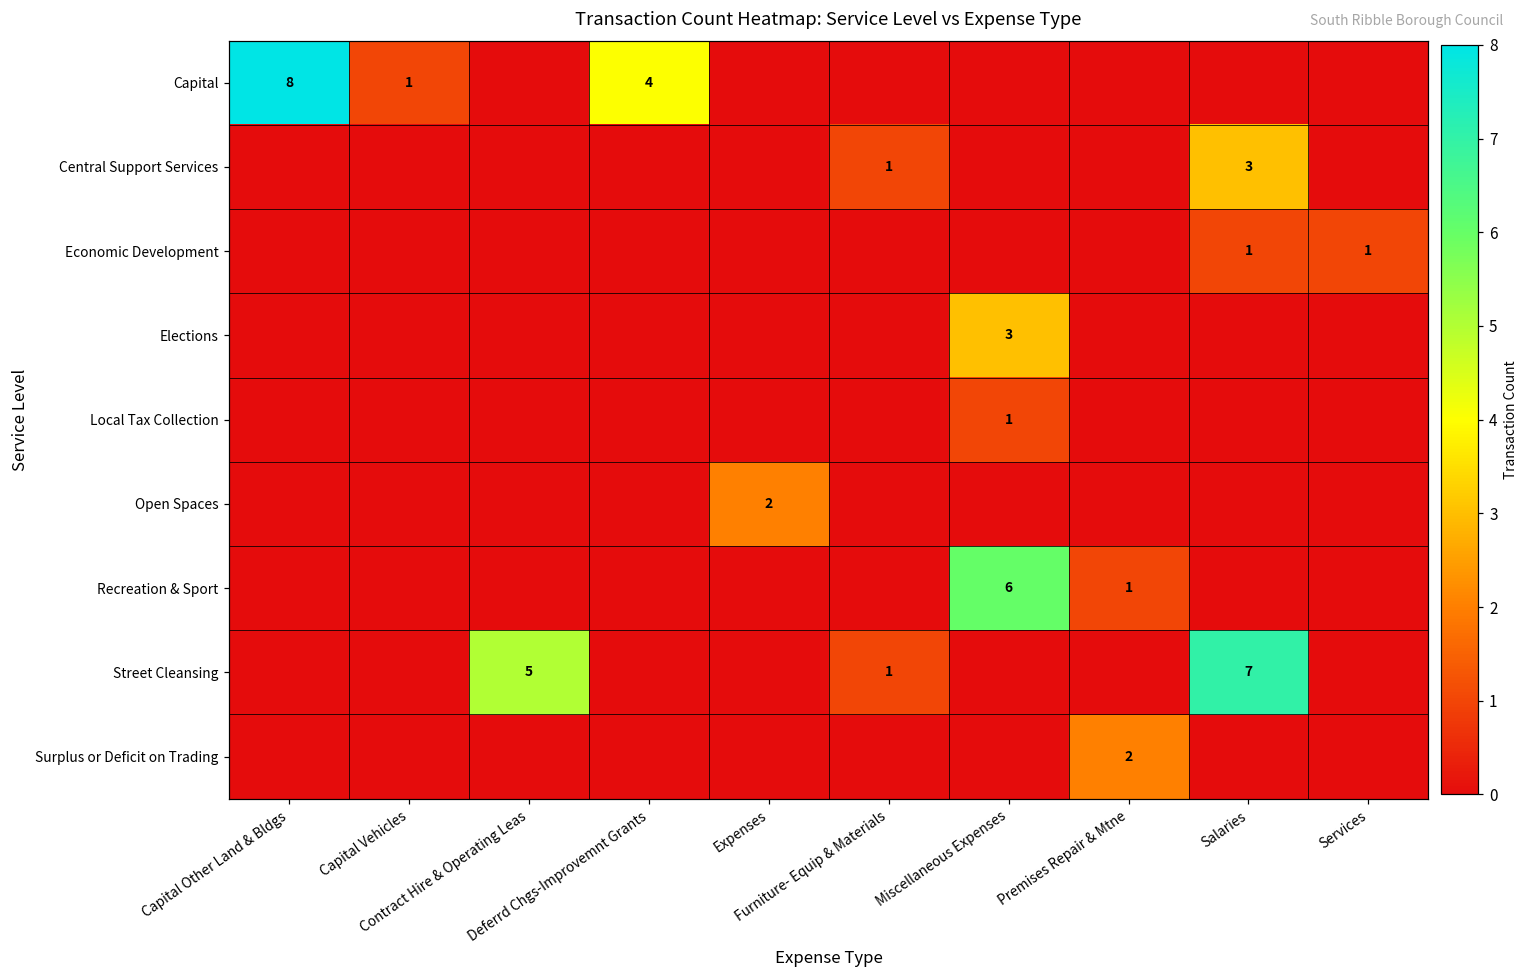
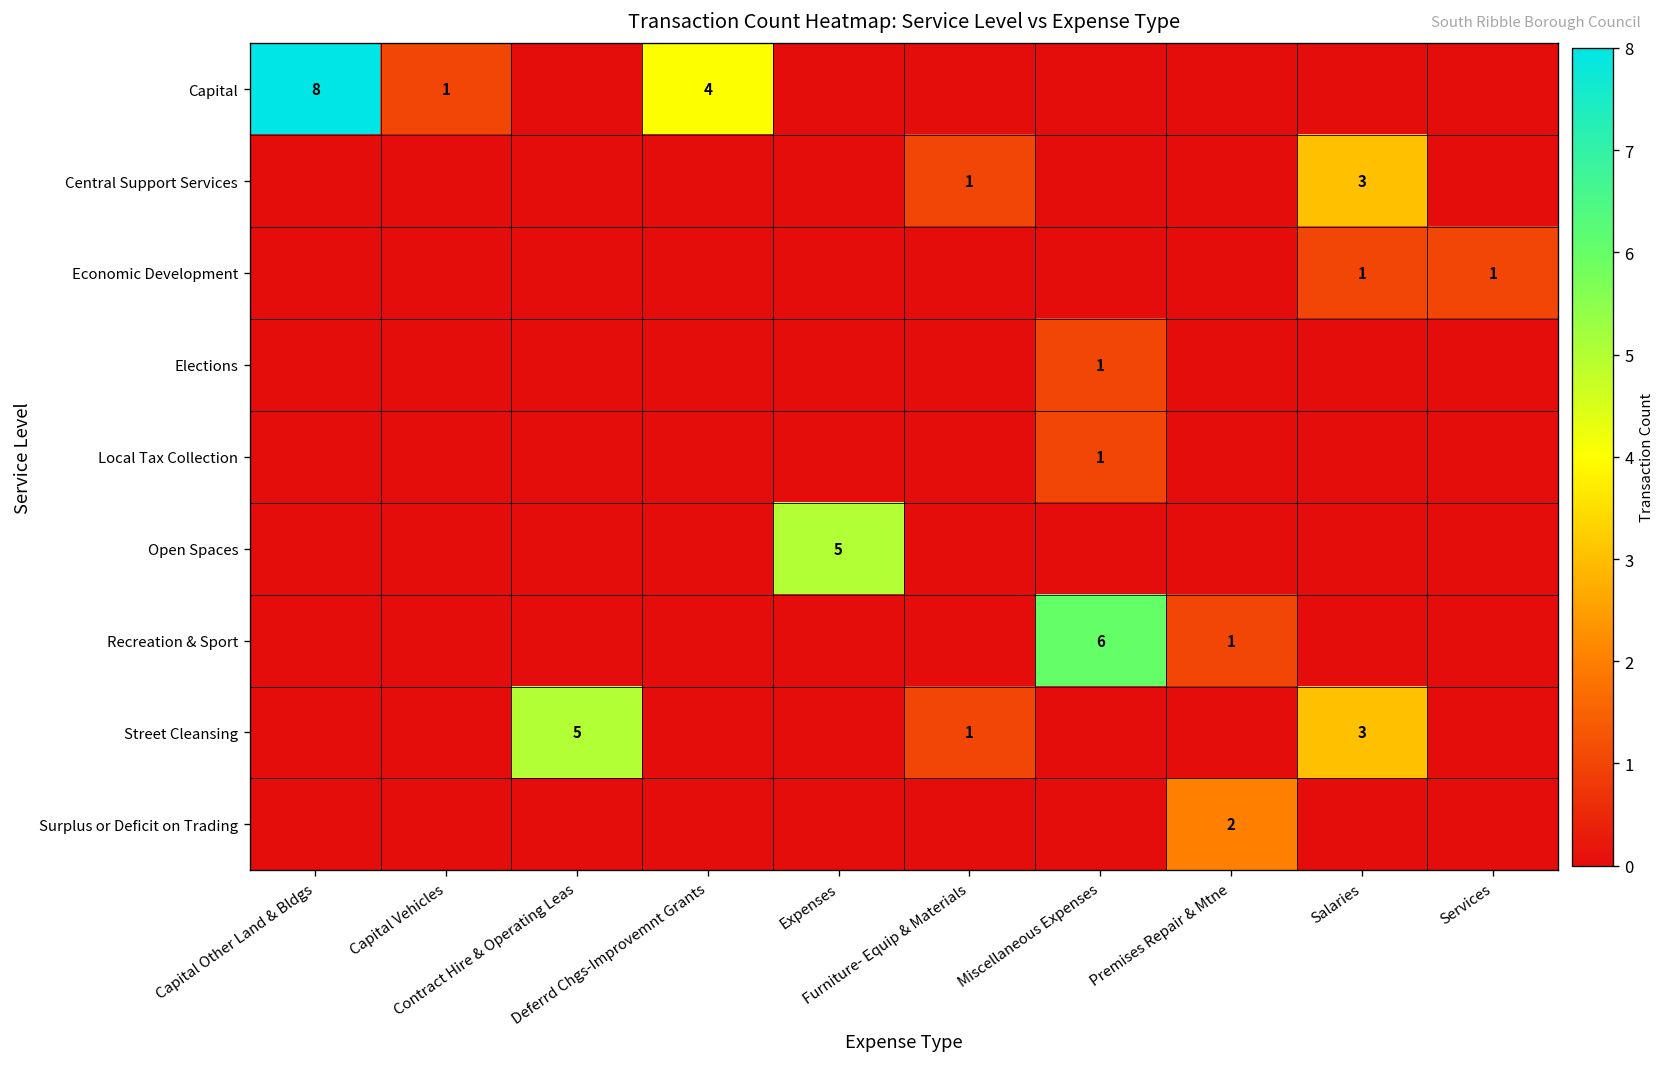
Elections, Miscellaneous Expenses: 3 -> 1
Open Spaces, Expenses: 2 -> 5
Street Cleansing, Salaries: 7 -> 3
